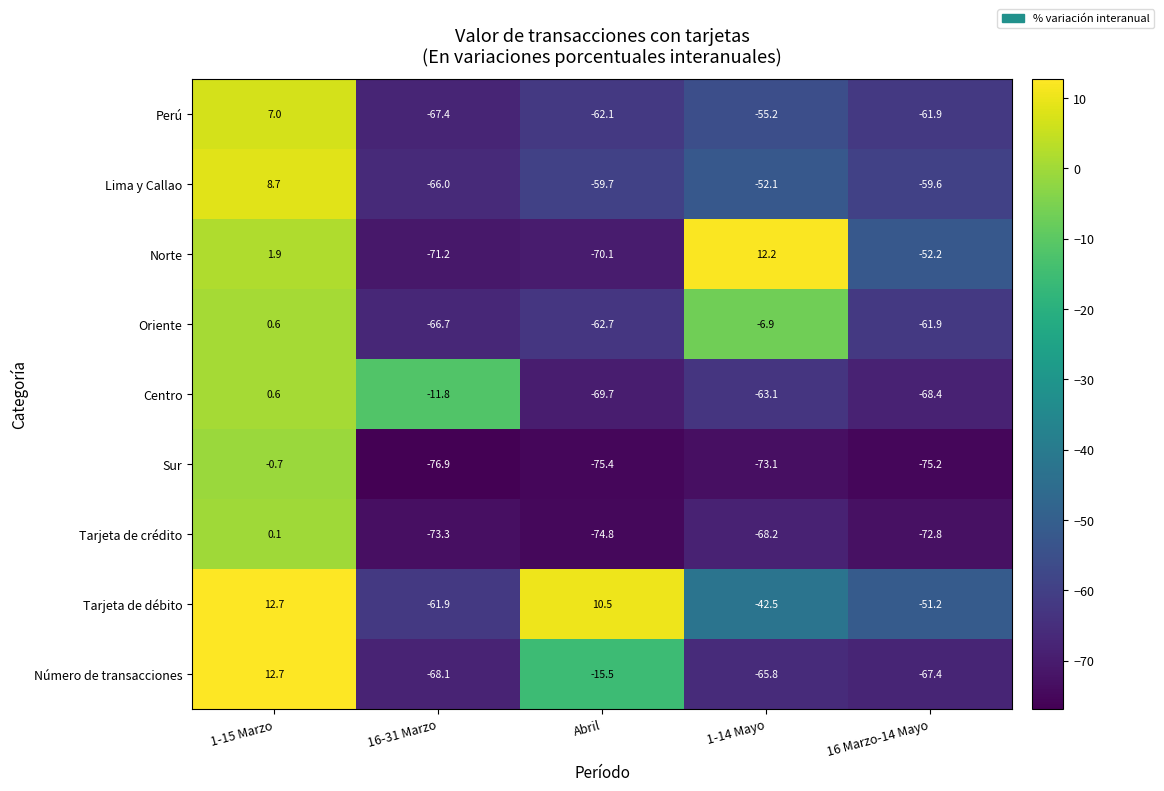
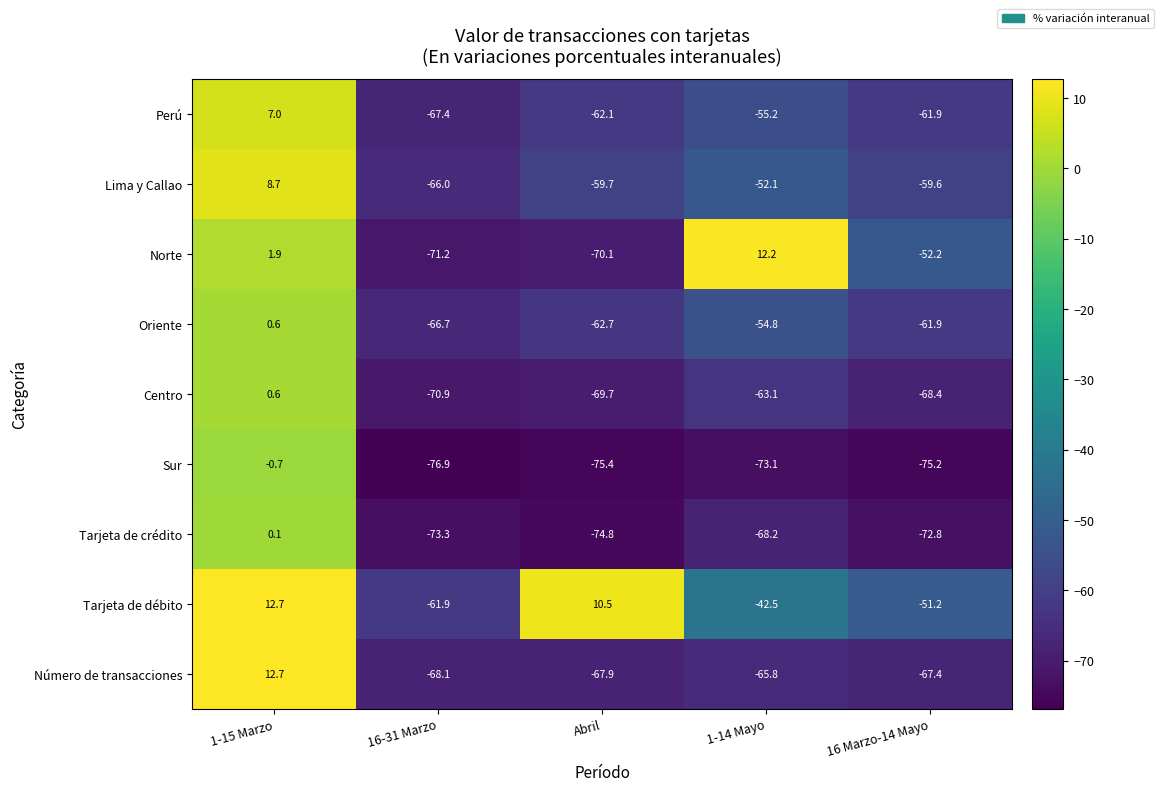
Oriente, 1-14 Mayo: -6.9 -> -54.8
Centro, 16-31 Marzo: -11.8 -> -70.9
Número de transacciones, Abril: -15.5 -> -67.9
